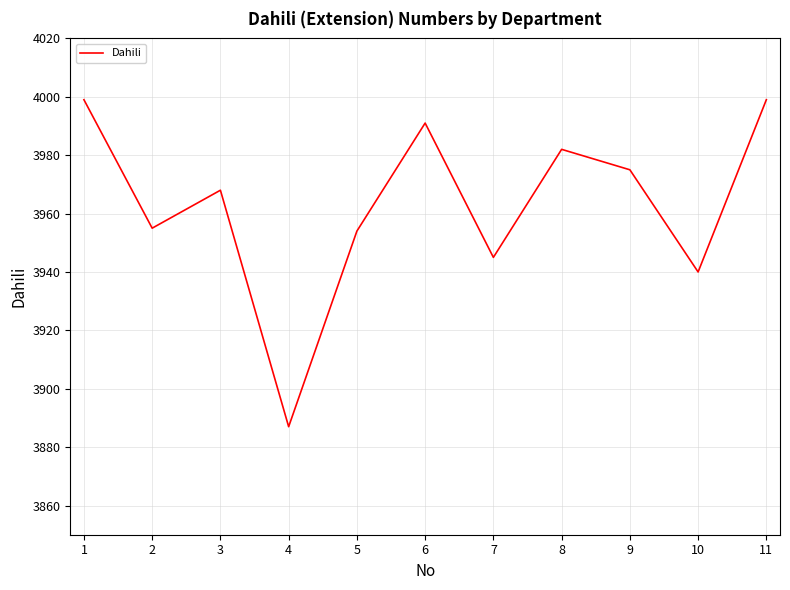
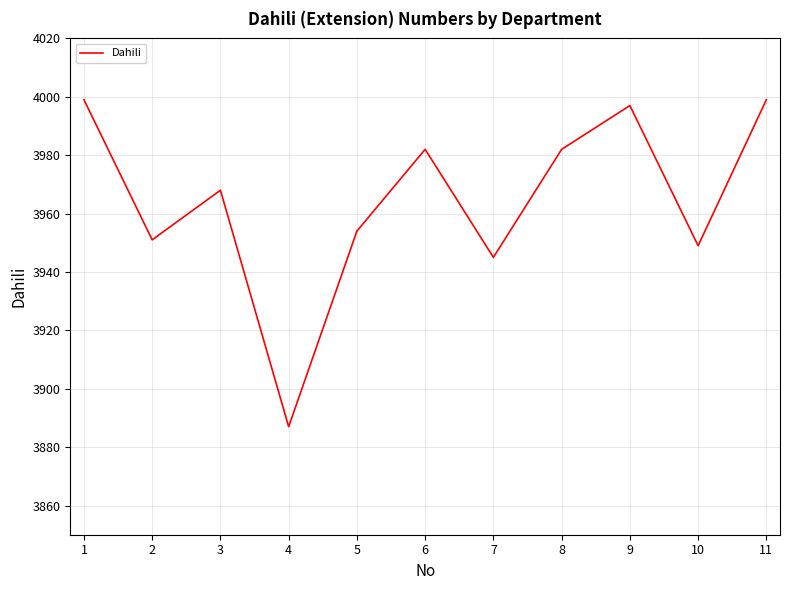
2: 3955 -> 3951
6: 3991 -> 3982
9: 3975 -> 3997
10: 3940 -> 3949
